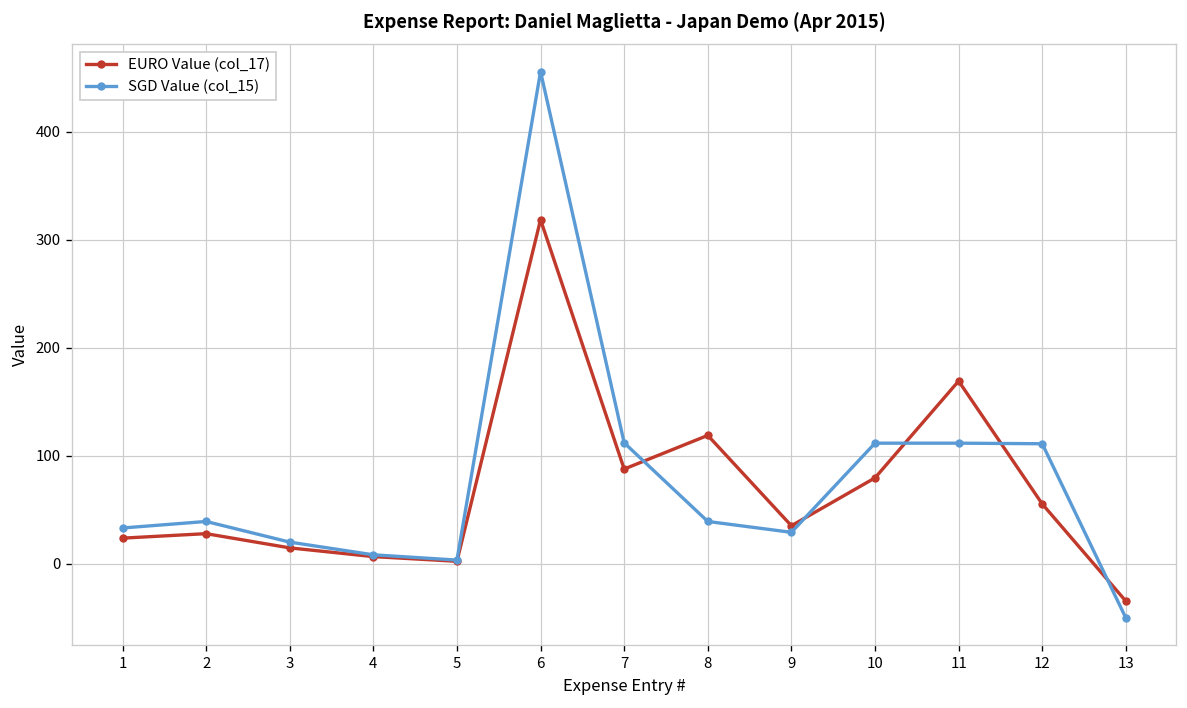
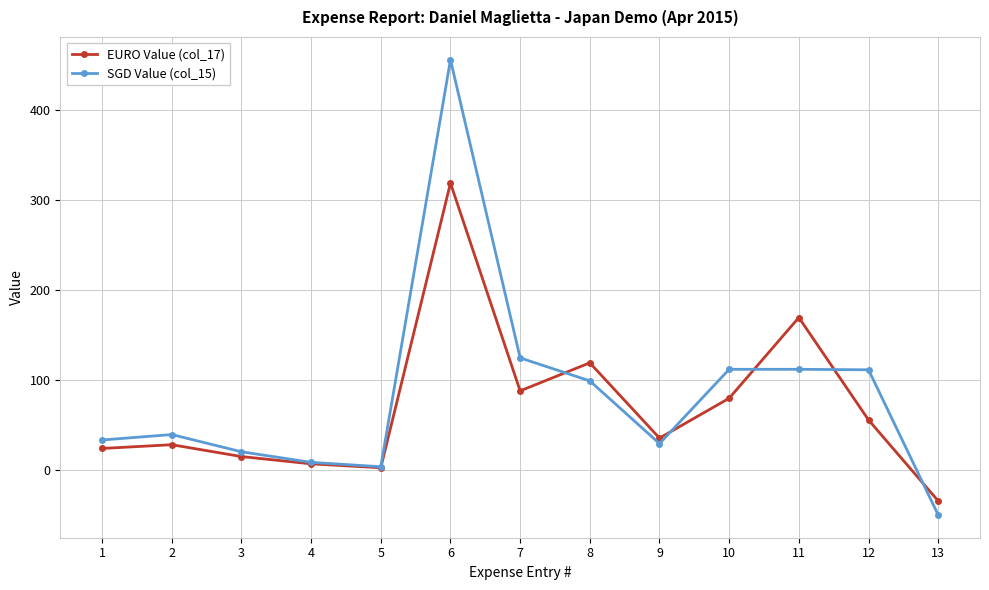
SGD Value (col_15), 7: 110 -> 120
SGD Value (col_15), 8: 40 -> 100
